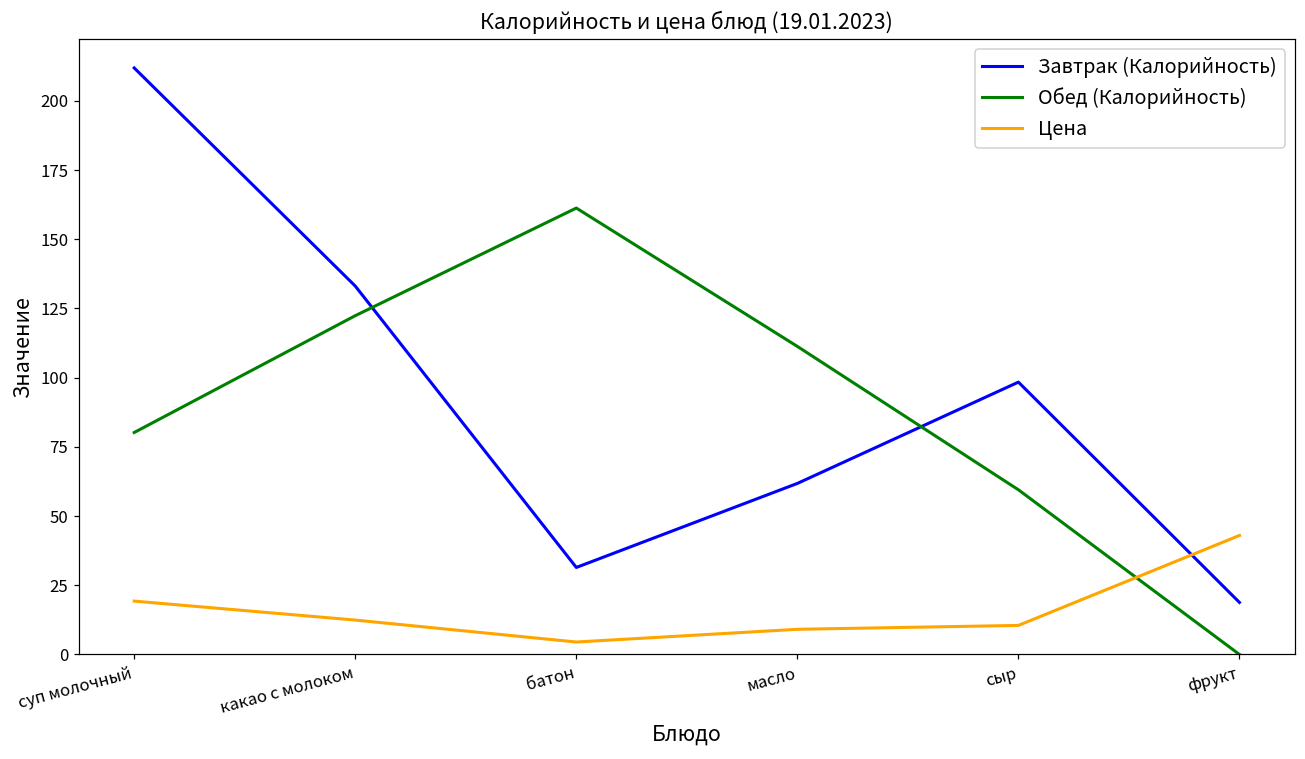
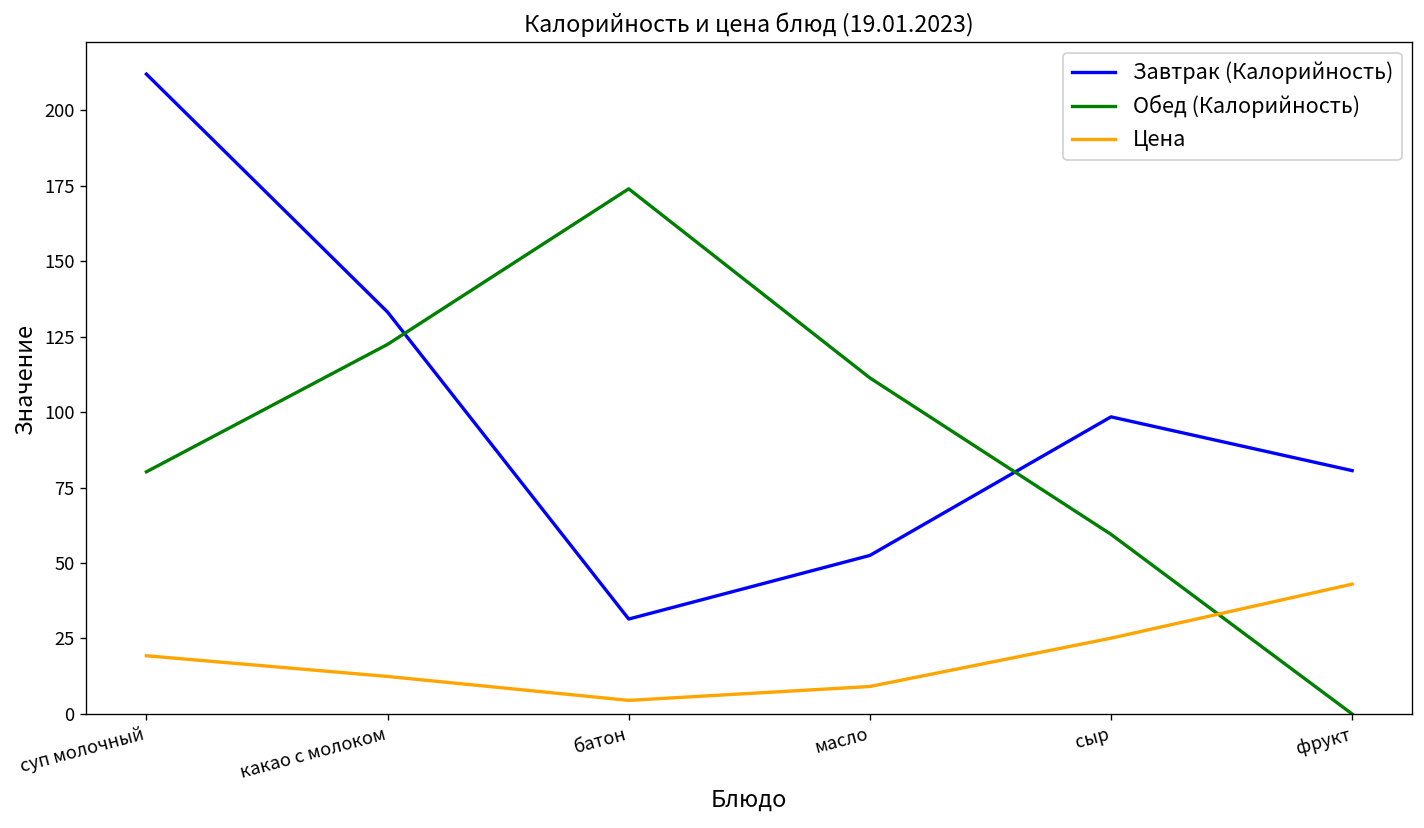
Обед (Калорийность), батон: 161 -> 174
Завтрак (Калорийность), масло: 62 -> 53
Цена, сыр: 11 -> 25
Завтрак (Калорийность), фрукт: 19 -> 81
